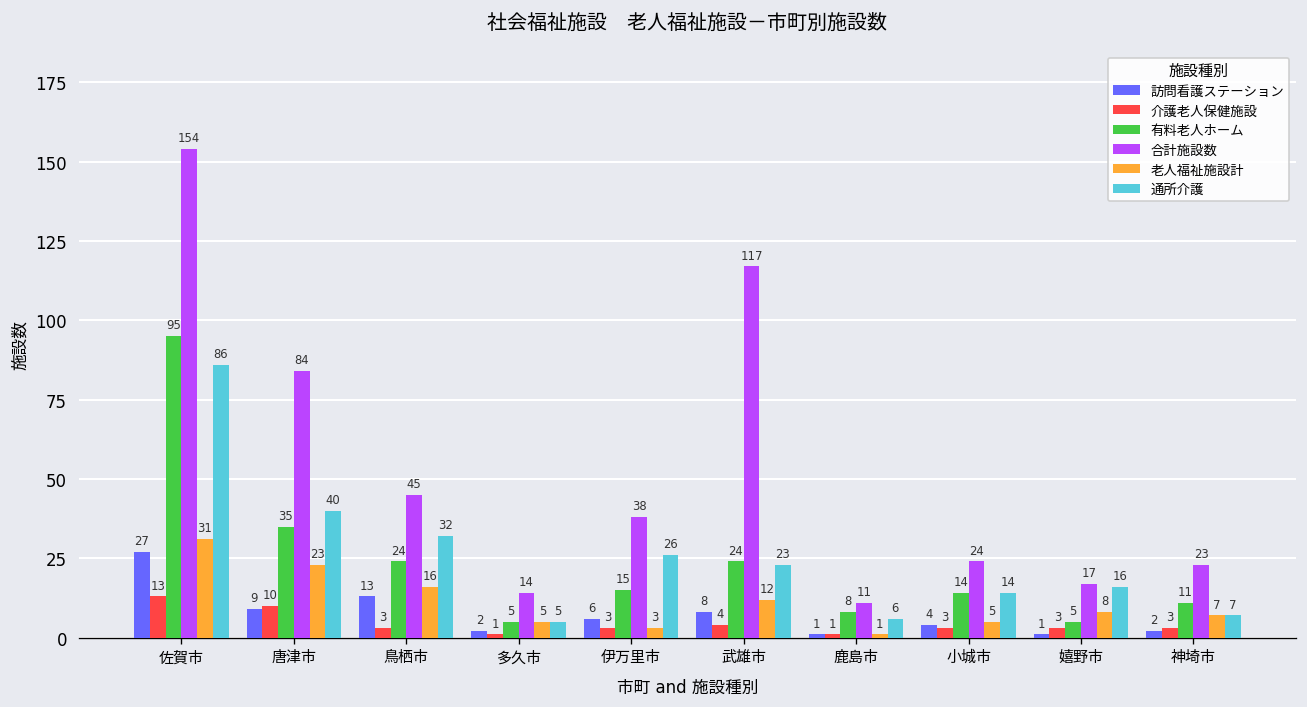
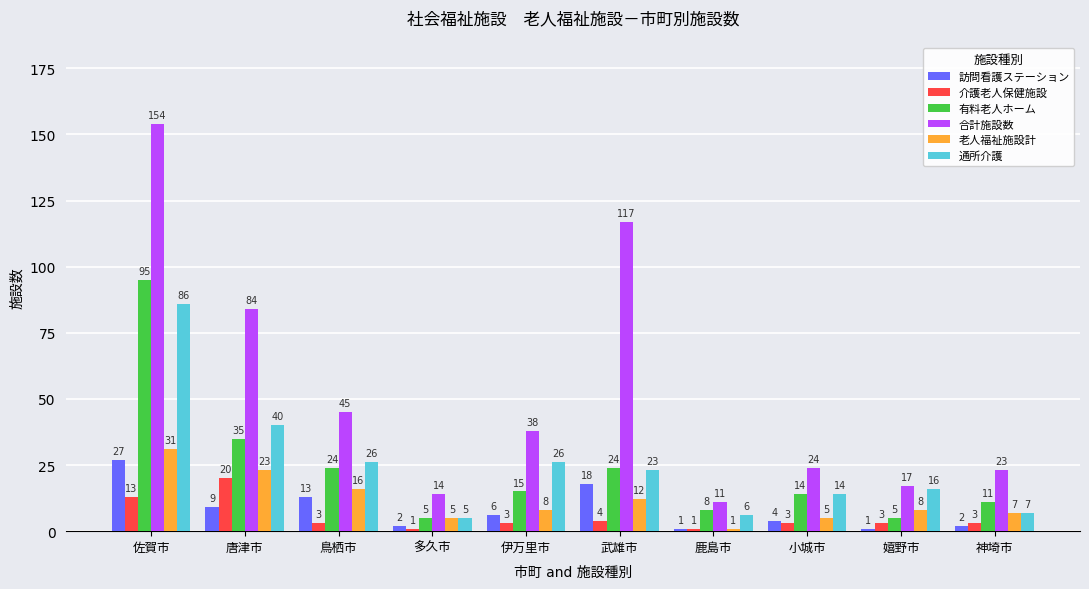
介護老人保健施設, 唐津市: 10 -> 20
通所介護, 鳥栖市: 32 -> 26
老人福祉施設計, 伊万里市: 3 -> 8
訪問看護ステーション, 武雄市: 8 -> 18
